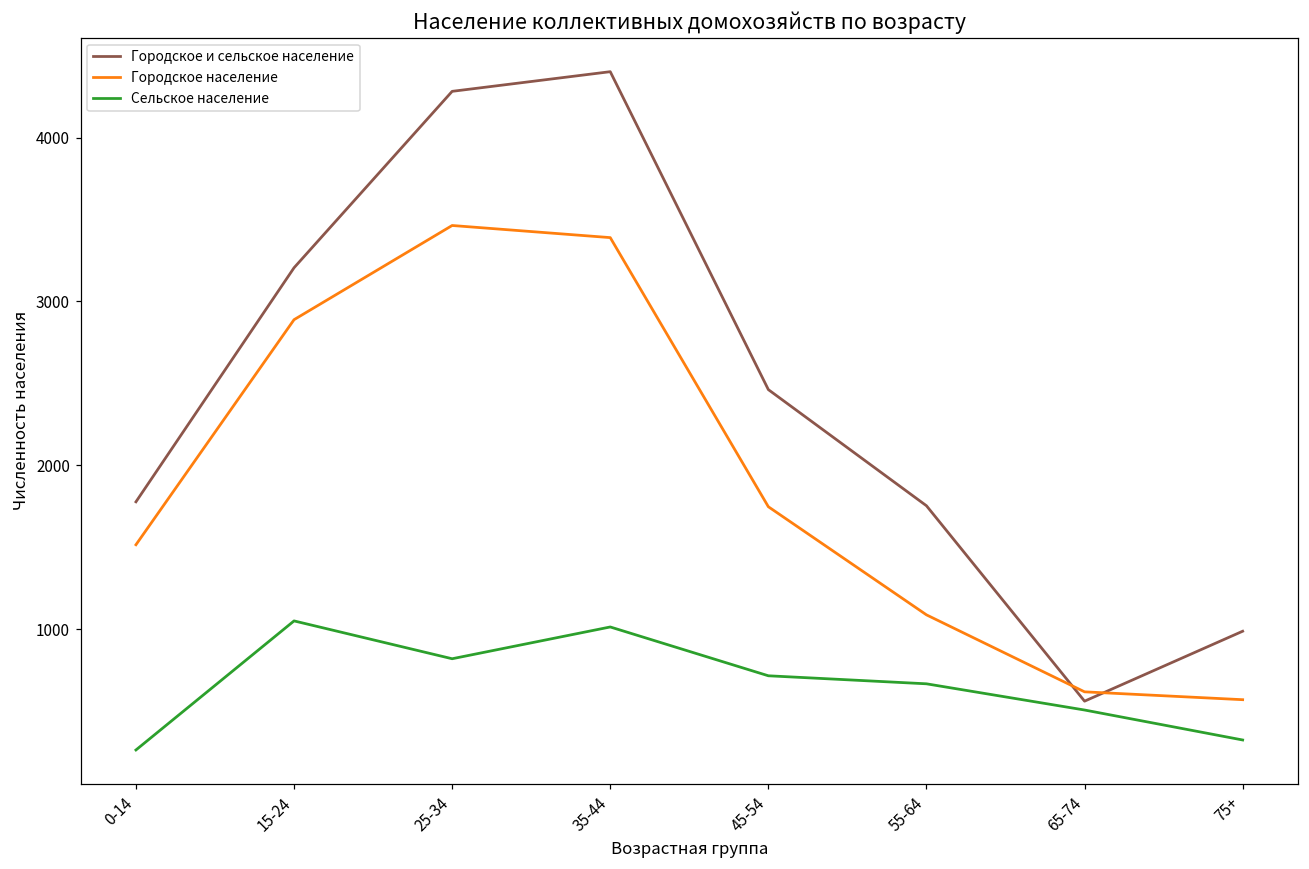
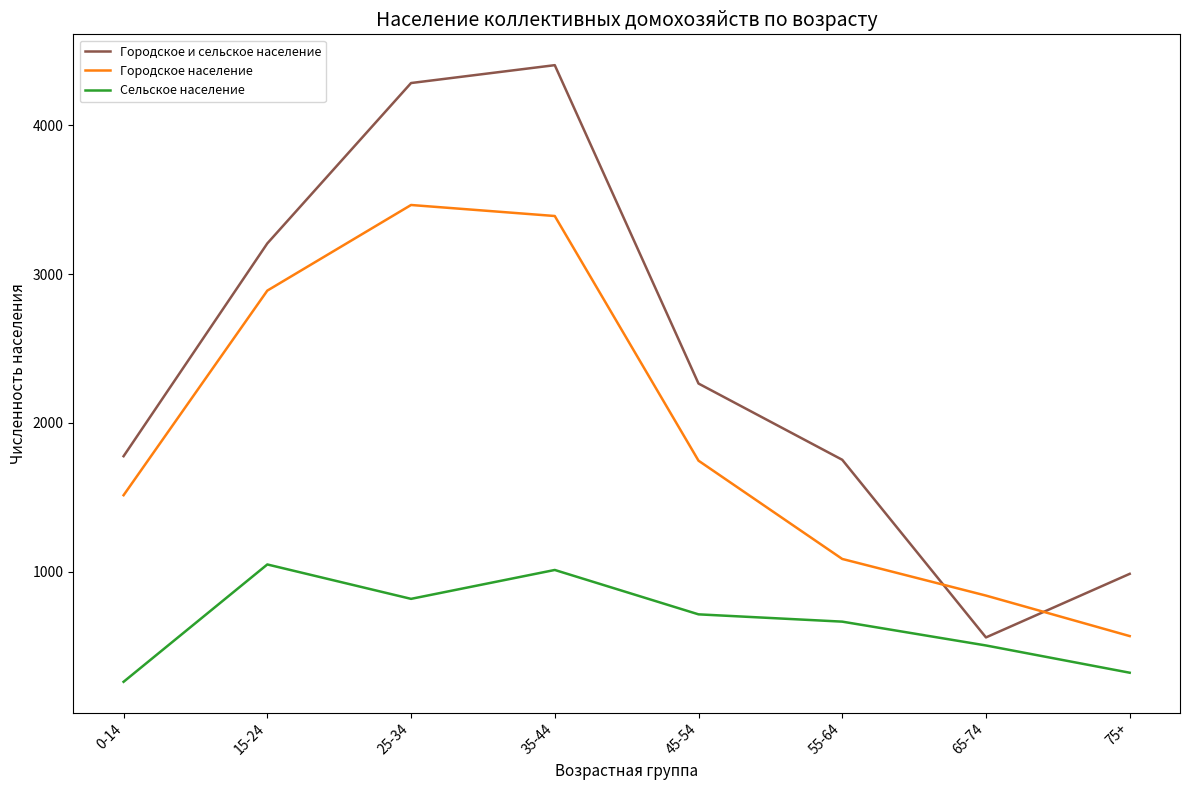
Городское и сельское население, 45-54: 2460 -> 2270
Городское население, 65-74: 620 -> 840
